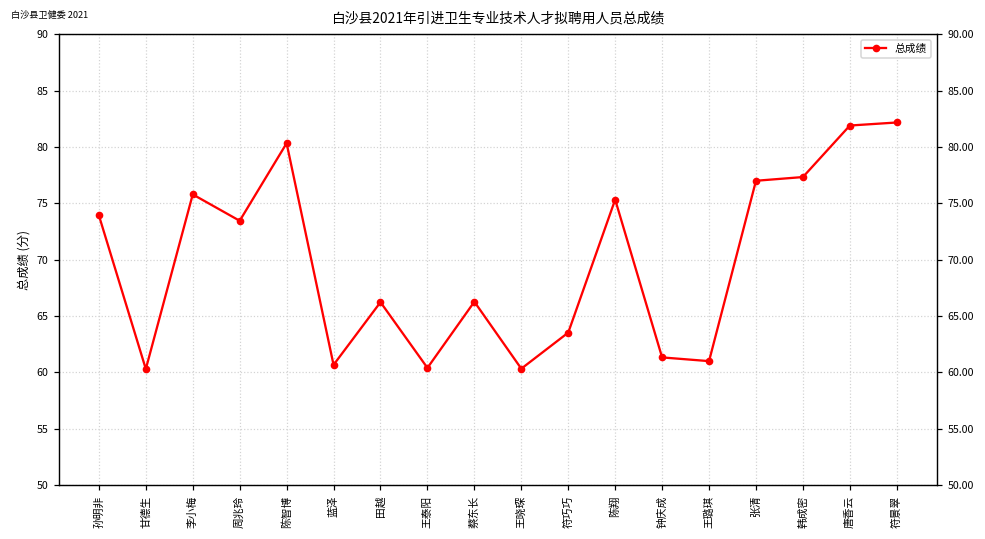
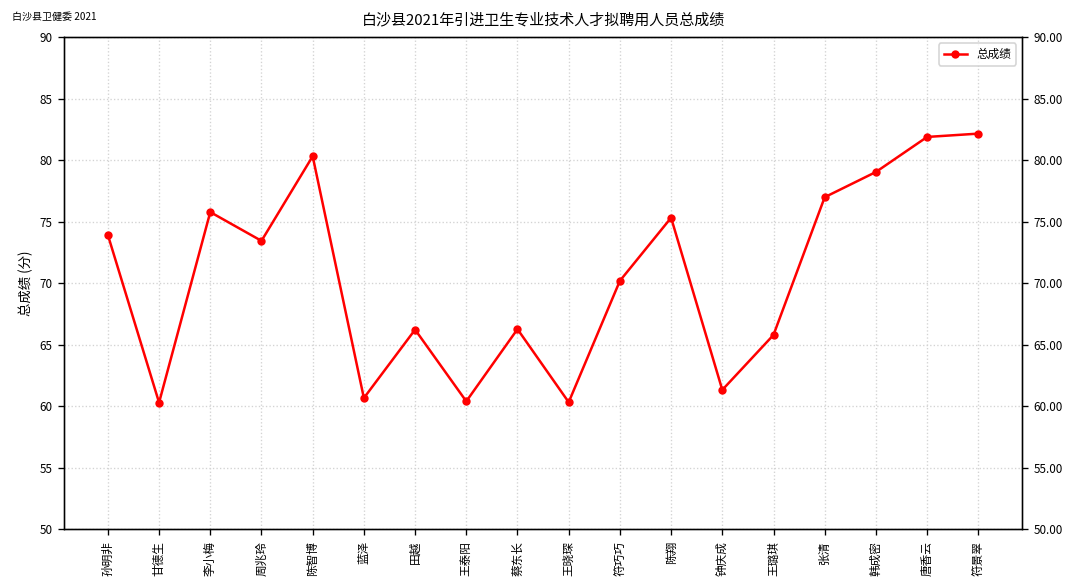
符巧巧: 63.5 -> 70.2
王璐琪: 61.0 -> 65.8
韩成密: 77.3 -> 79.1
